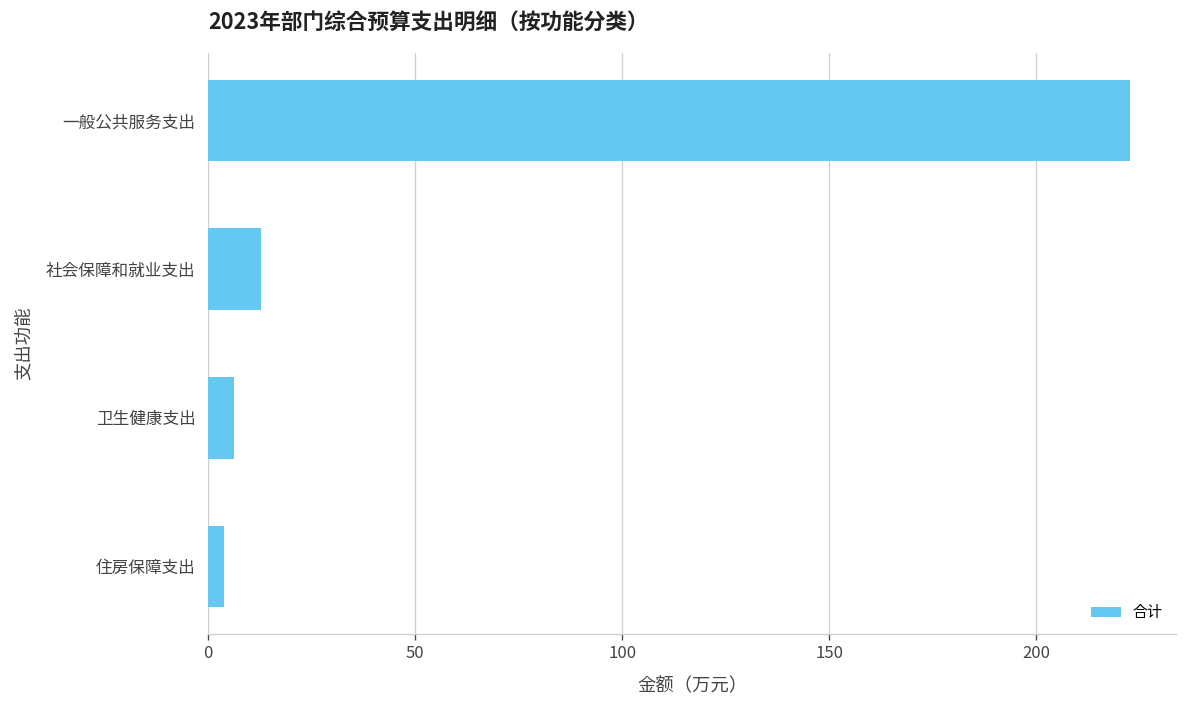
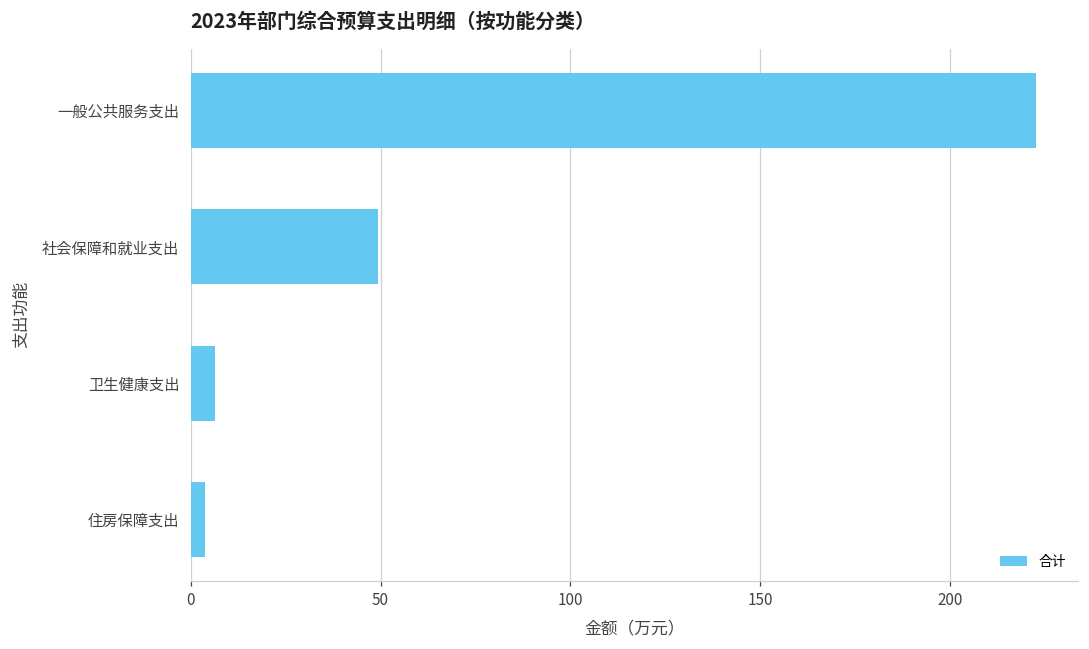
社会保障和就业支出: 13 -> 49
